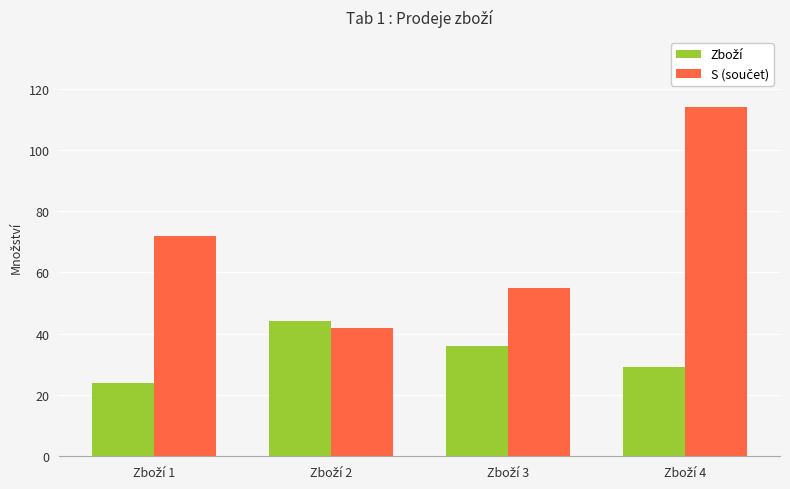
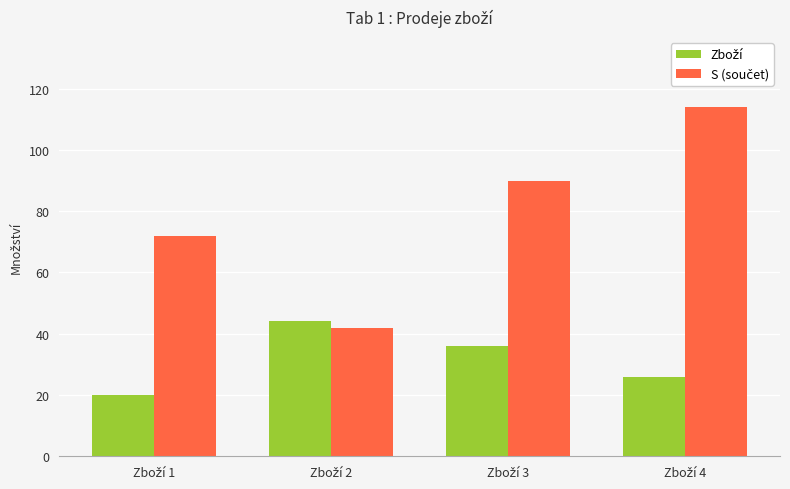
Zboží, Zboží 1: 24 -> 20
S (součet), Zboží 3: 55 -> 90
Zboží, Zboží 4: 29 -> 26
